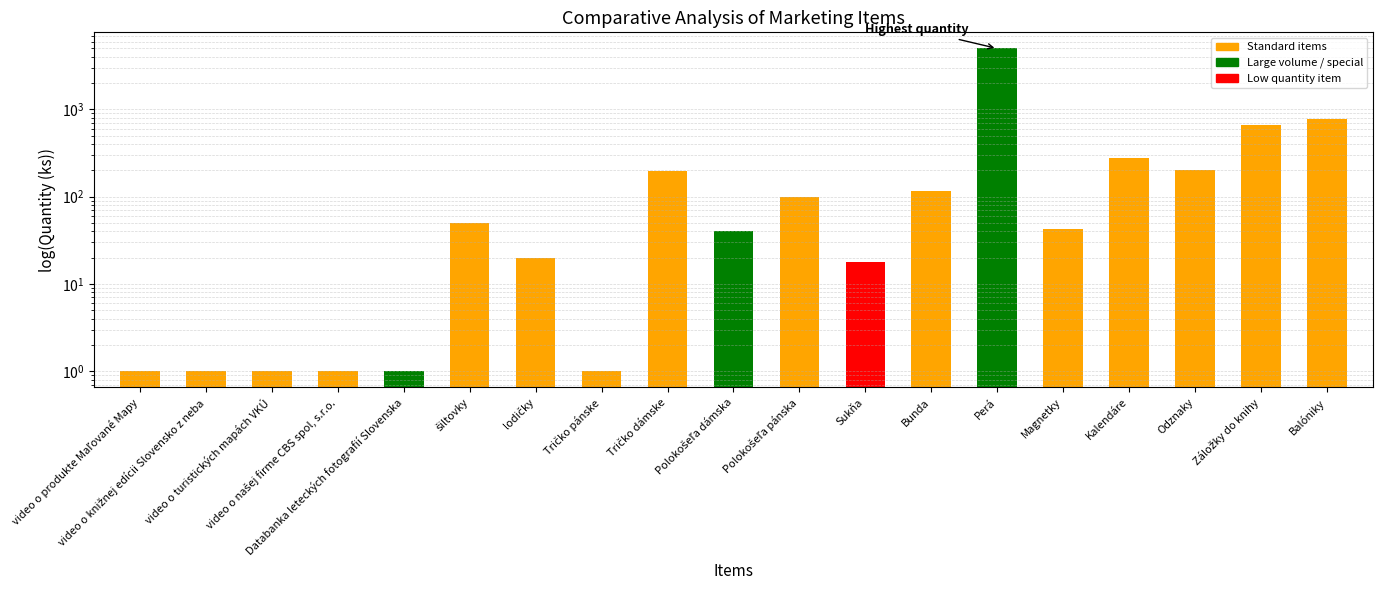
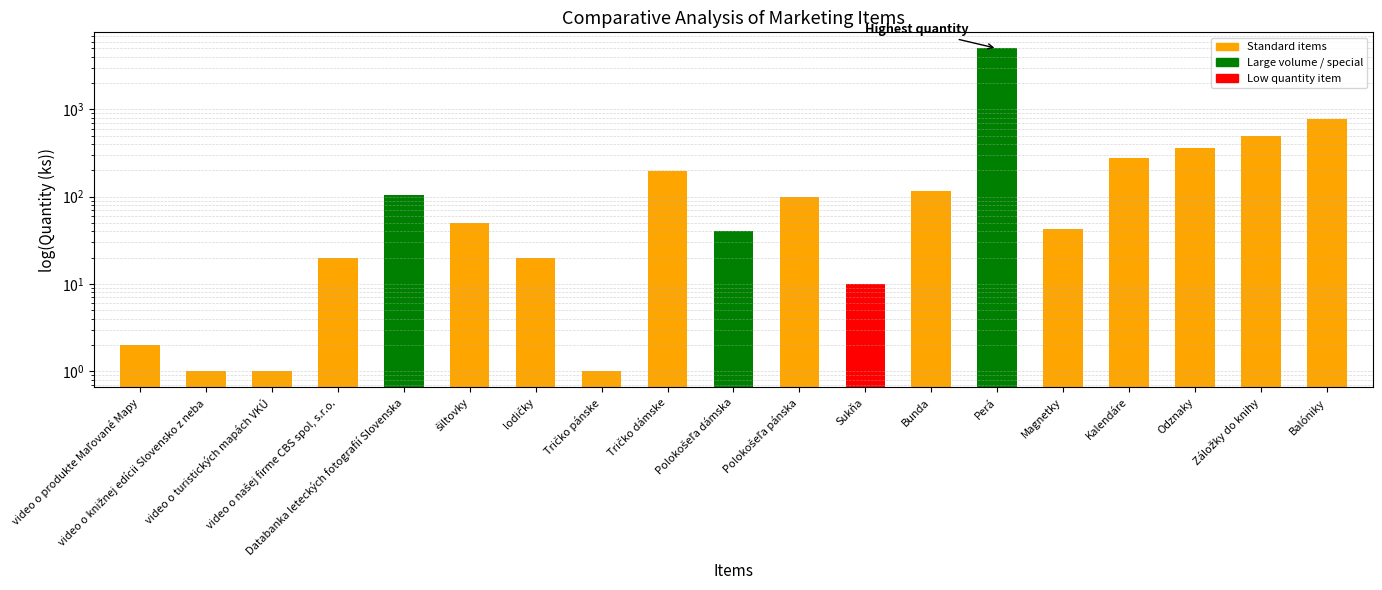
video o produkte Maľované Mapy: 1 -> 2
video o našej firme CBS spol, s.r.o.: 1 -> 20
Databanka leteckých fotografií Slovenska: 1 -> 110
Sukňa: 18 -> 10
Odznaky: 200 -> 370
Záložky do knihy: 700 -> 500
